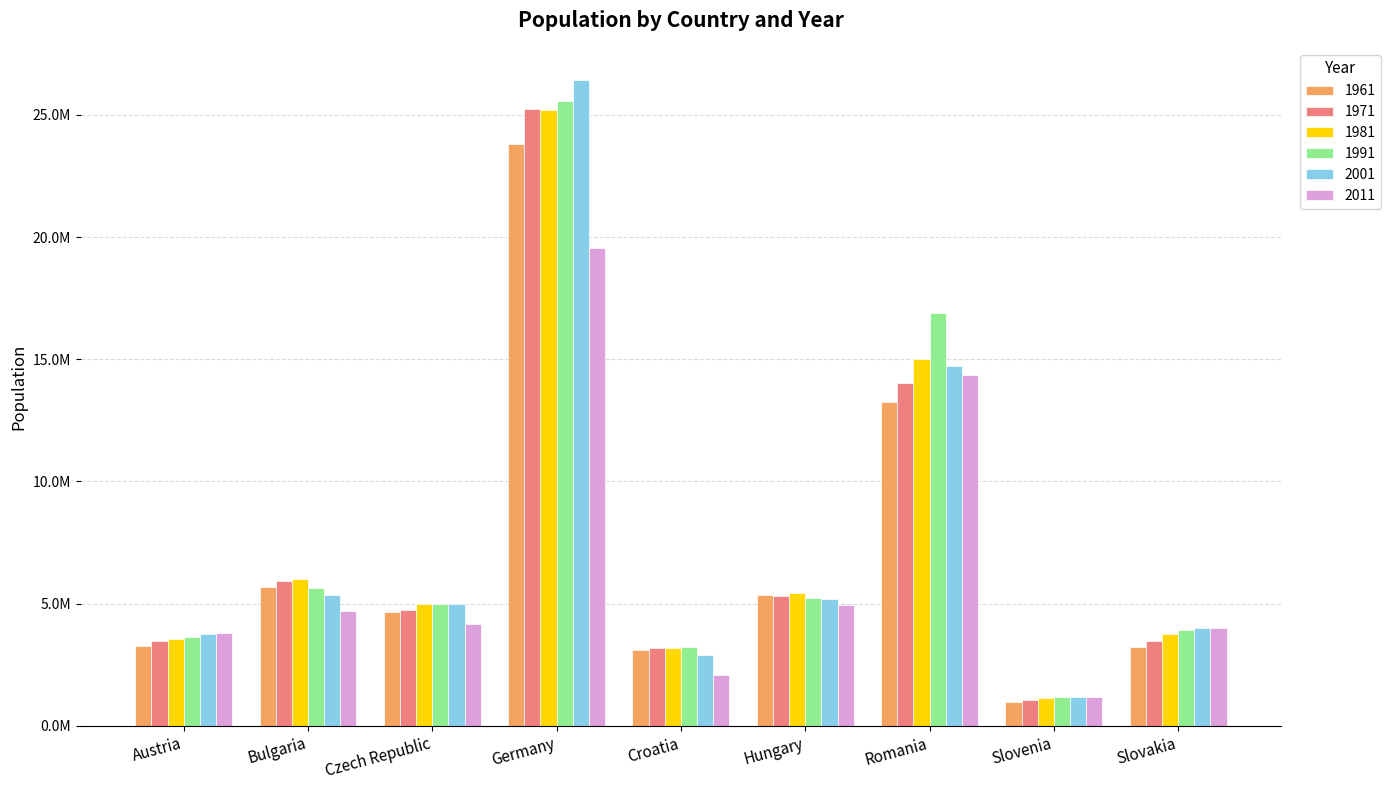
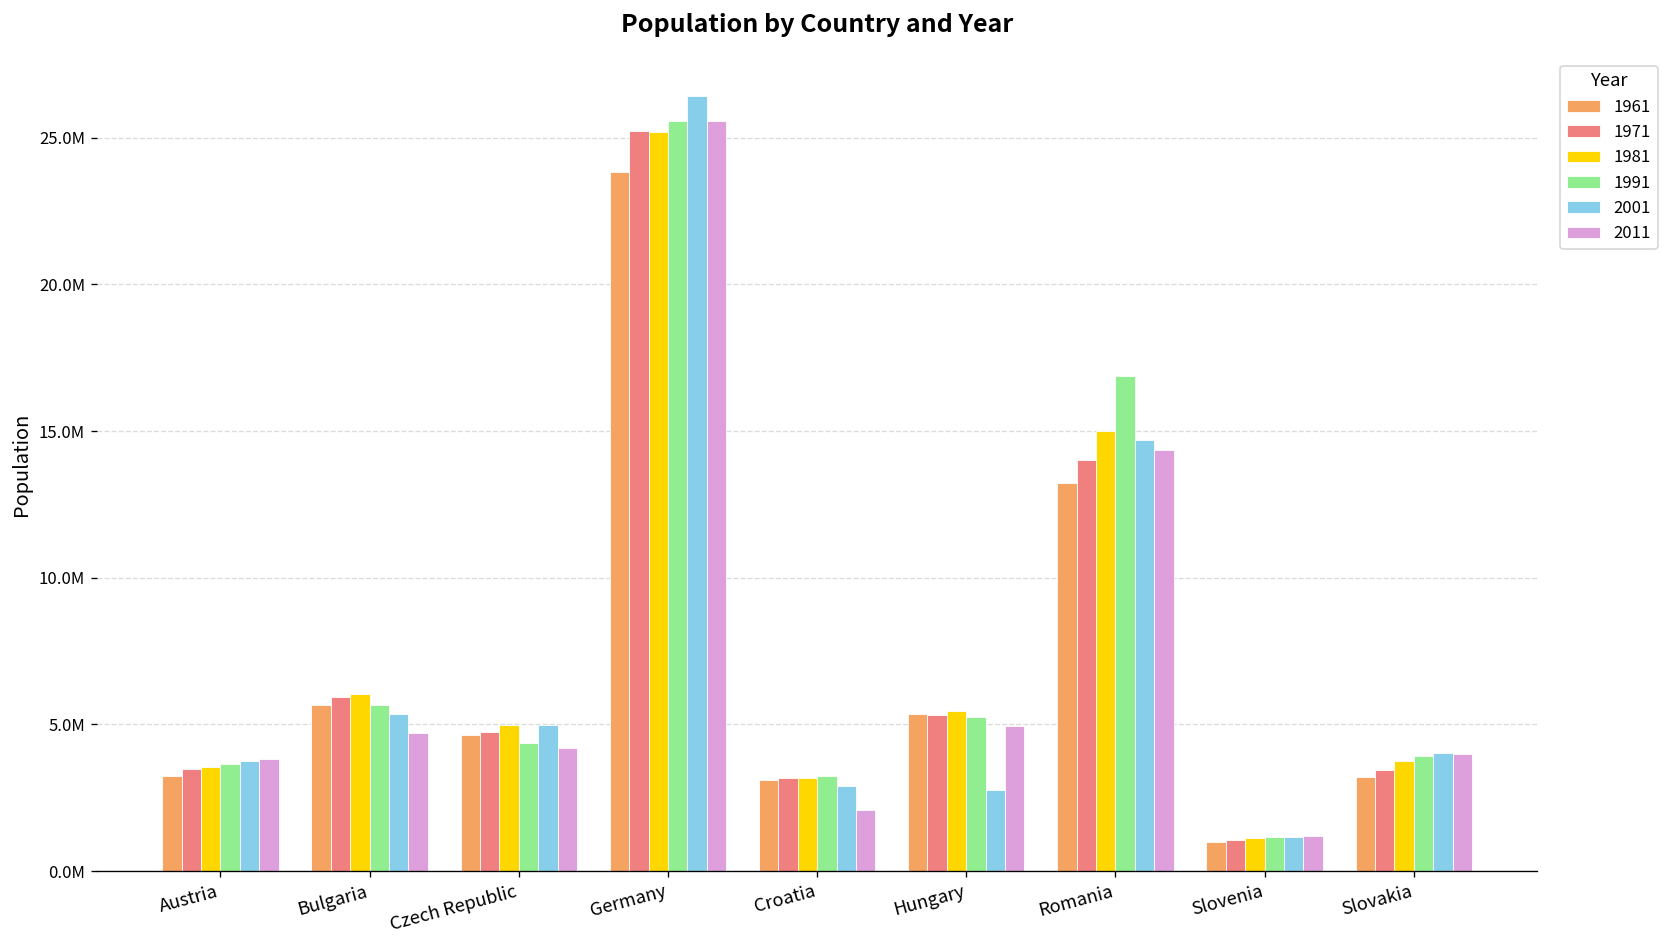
1991, Czech Republic: 5000000 -> 4400000
2011, Germany: 19500000 -> 25600000
2001, Hungary: 5200000 -> 2800000
